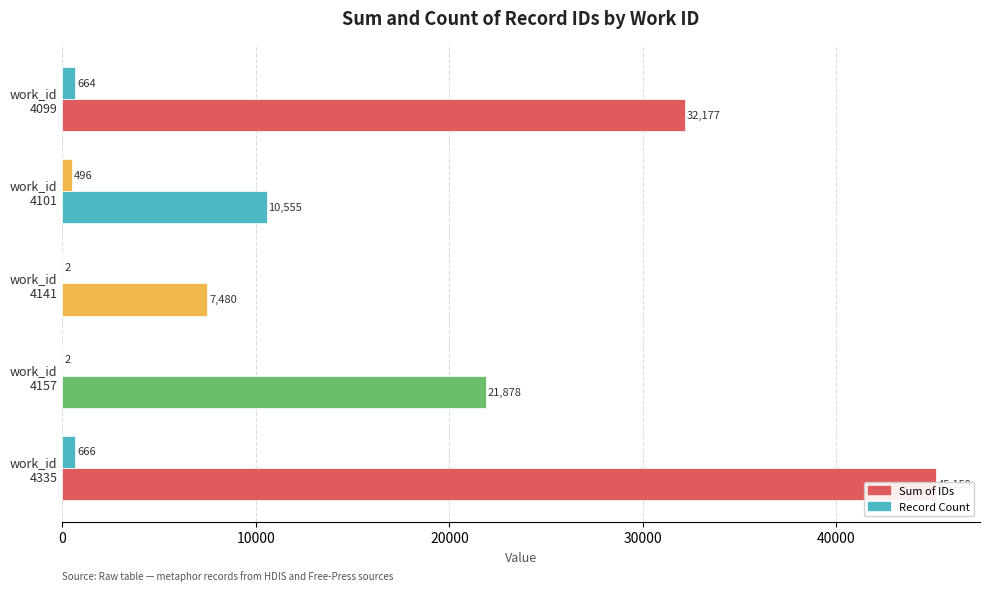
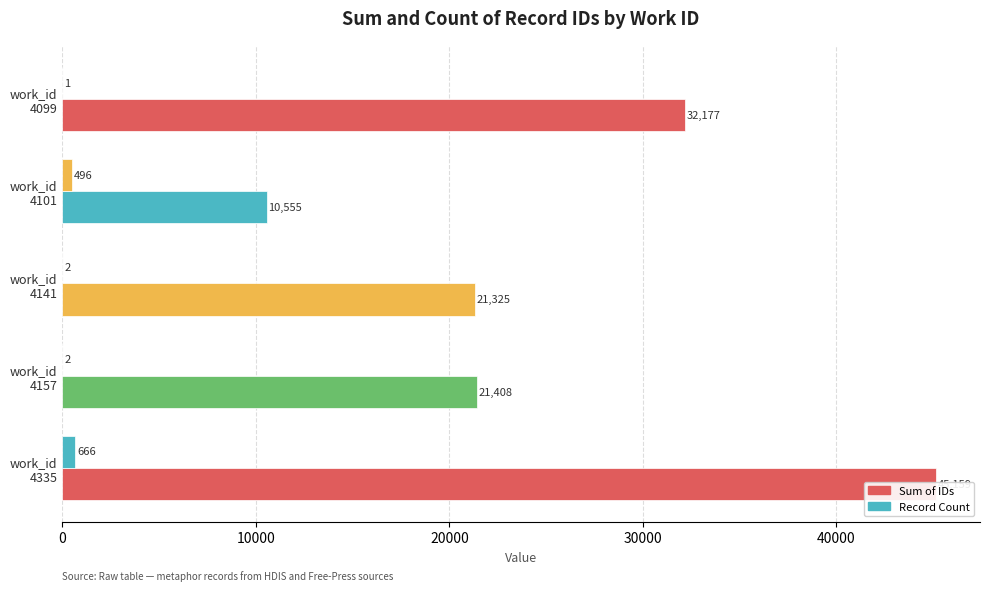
Record Count, work_id 4099: 664 -> 1
Sum of IDs, work_id 4141: 7,480 -> 21,325
Sum of IDs, work_id 4157: 21,878 -> 21,408
